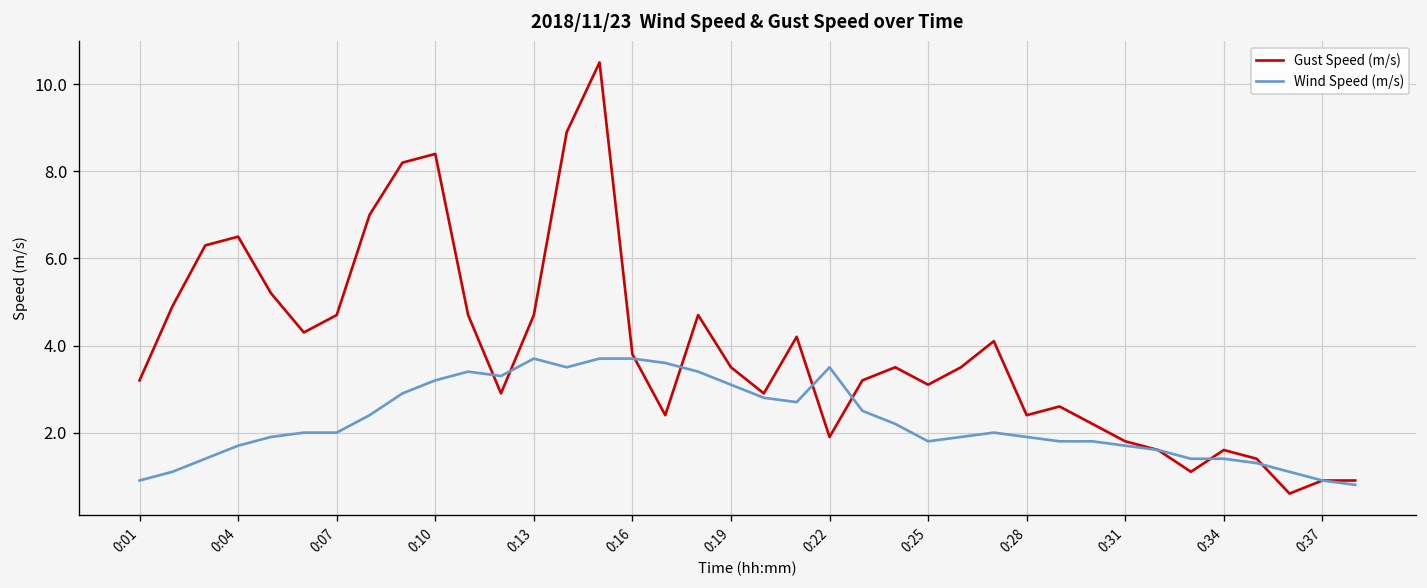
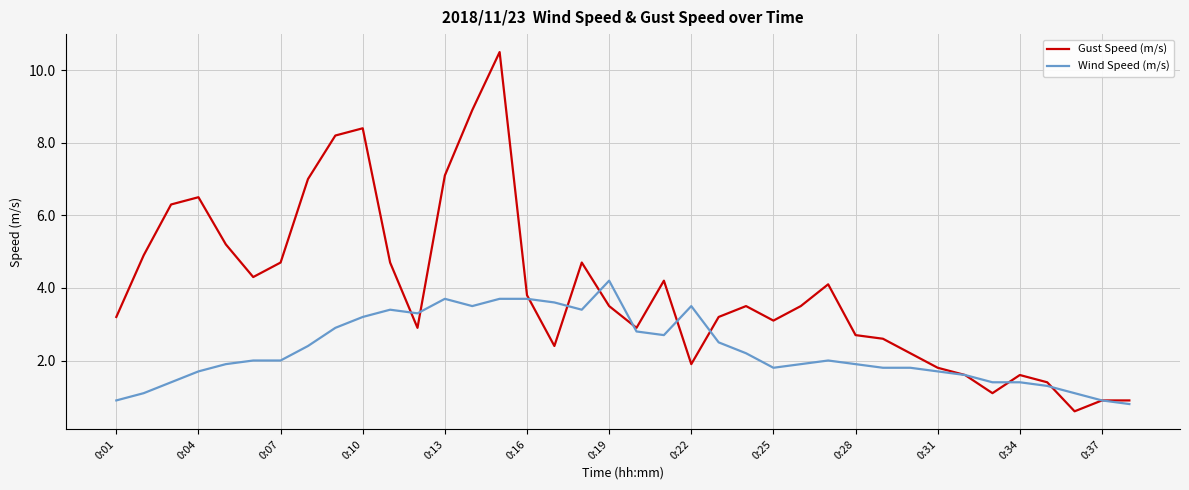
Gust Speed (m/s), 0:13: 4.7 -> 7.1
Wind Speed (m/s), 0:19: 3.1 -> 4.2
Gust Speed (m/s), 0:28: 2.4 -> 2.7
